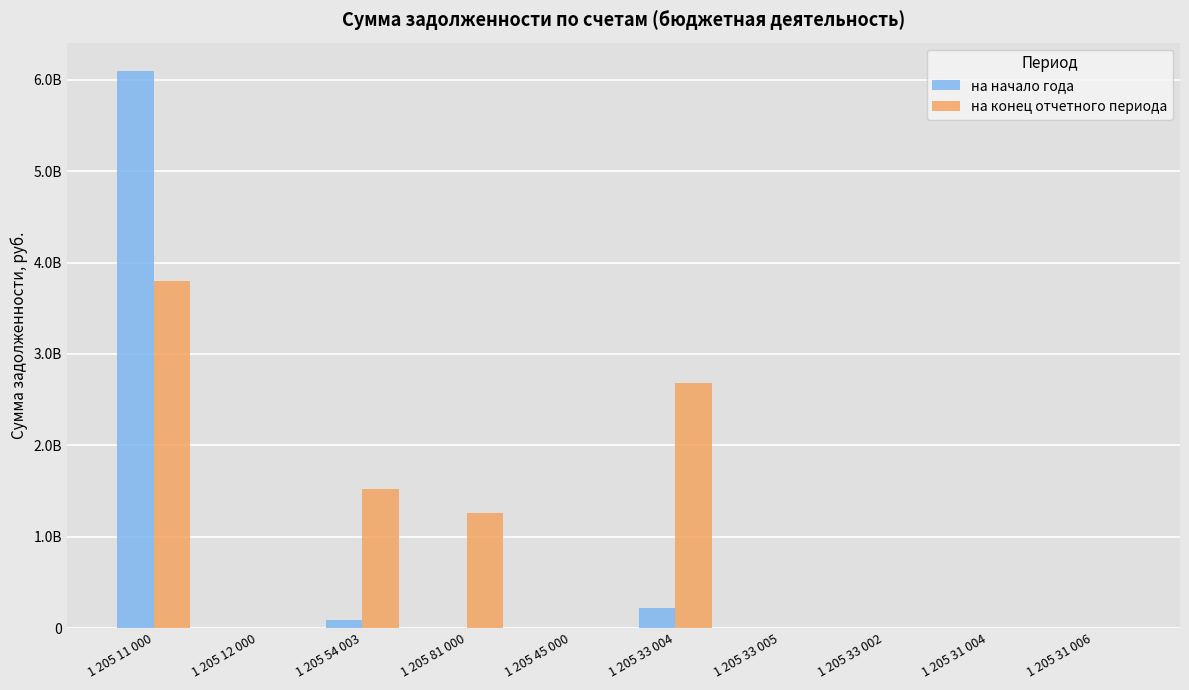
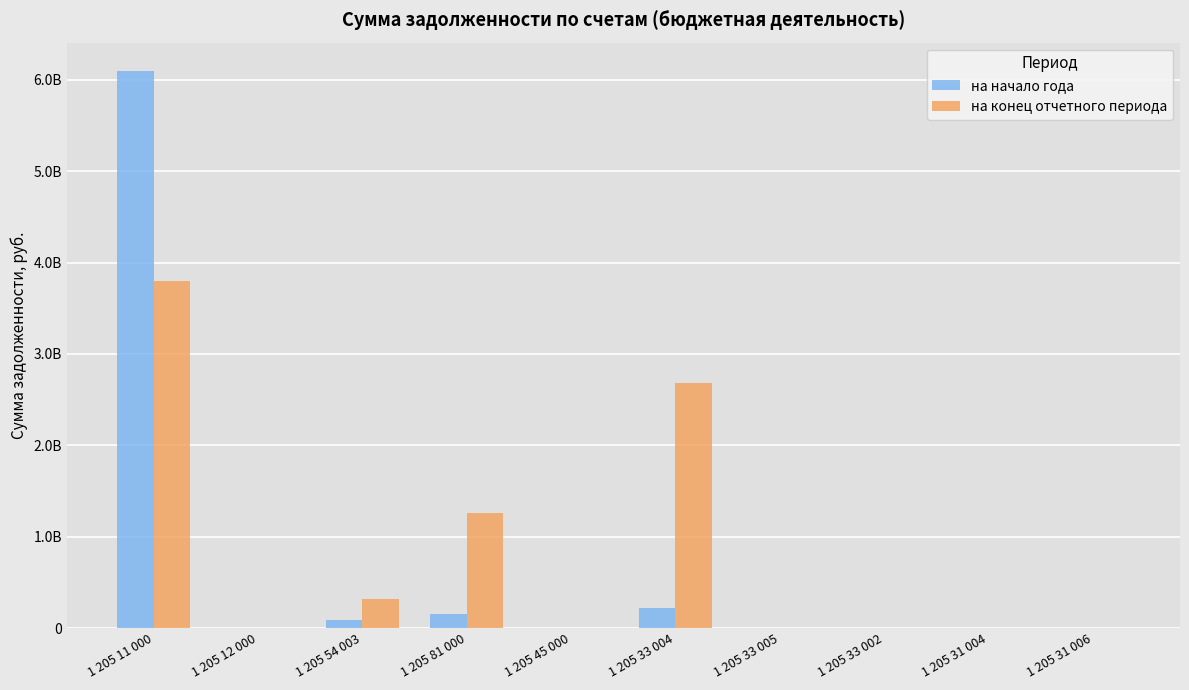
на конец отчетного периода, 1 205 54 003: 1500000000 -> 300000000
на начало года, 1 205 81 000: 0 -> 200000000
